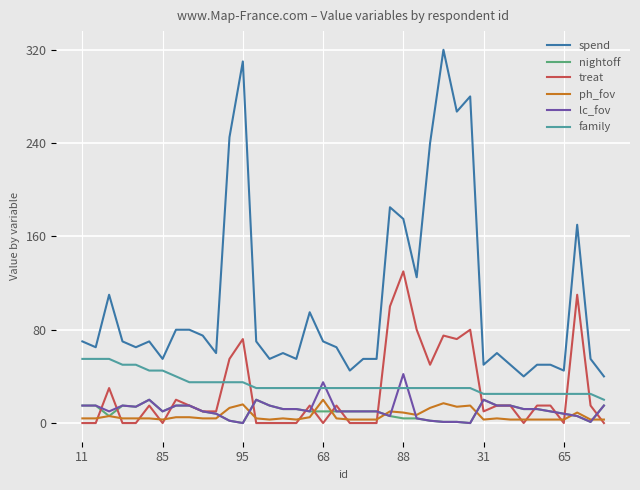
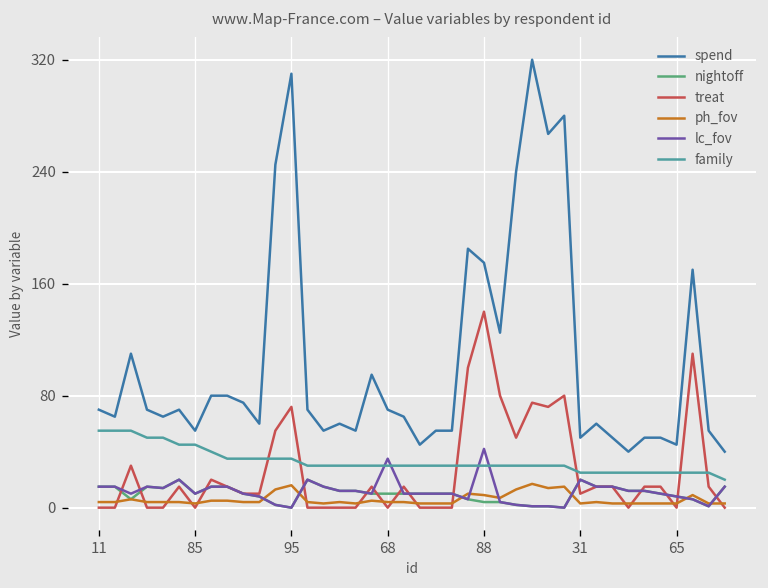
ph_fov, 68: 20 -> 4
treat, 88: 130 -> 140
